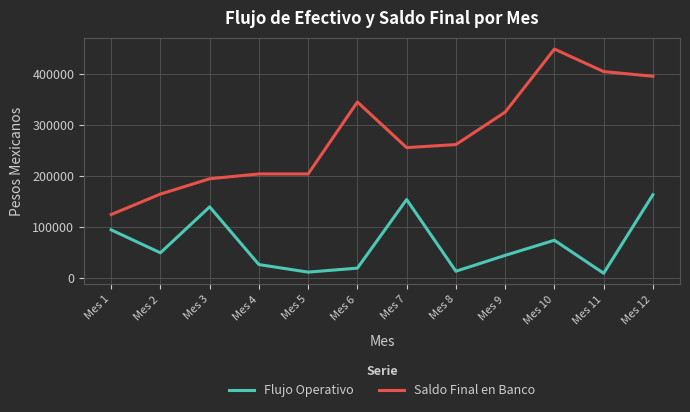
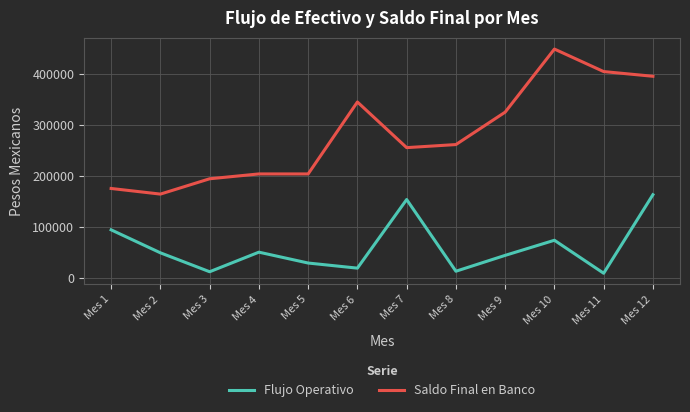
Saldo Final en Banco, Mes 1: 130000 -> 180000
Flujo Operativo, Mes 3: 140000 -> 10000
Flujo Operativo, Mes 4: 30000 -> 50000
Flujo Operativo, Mes 5: 10000 -> 30000
